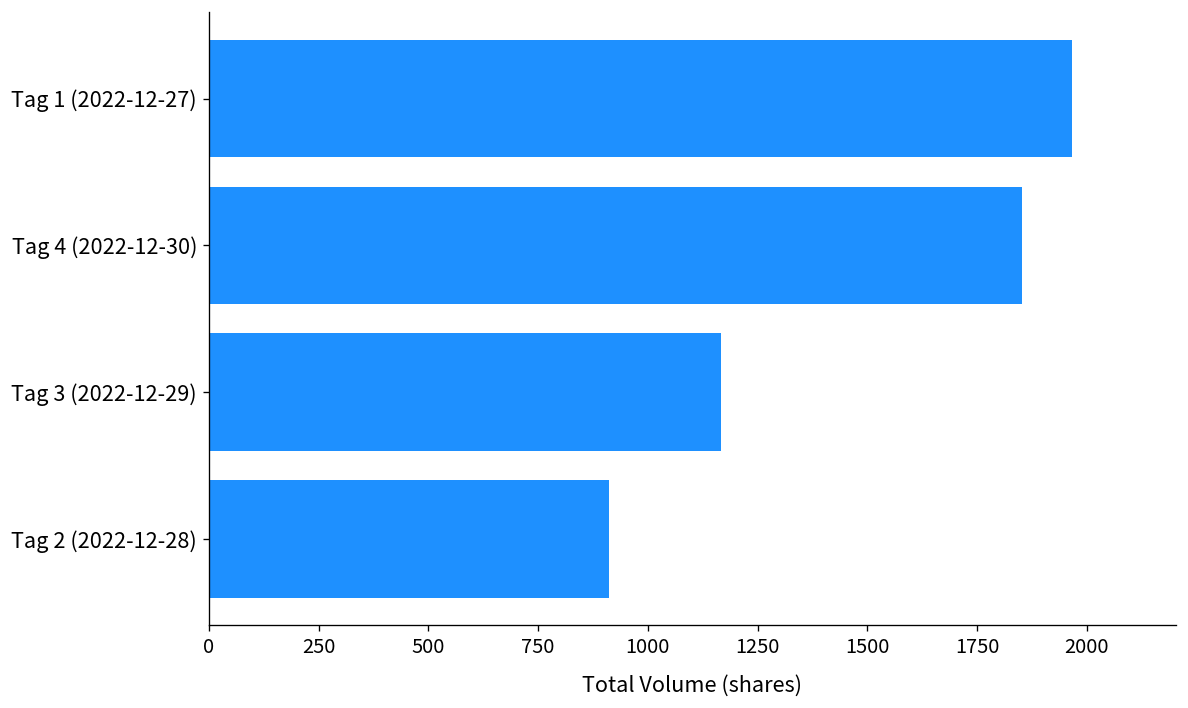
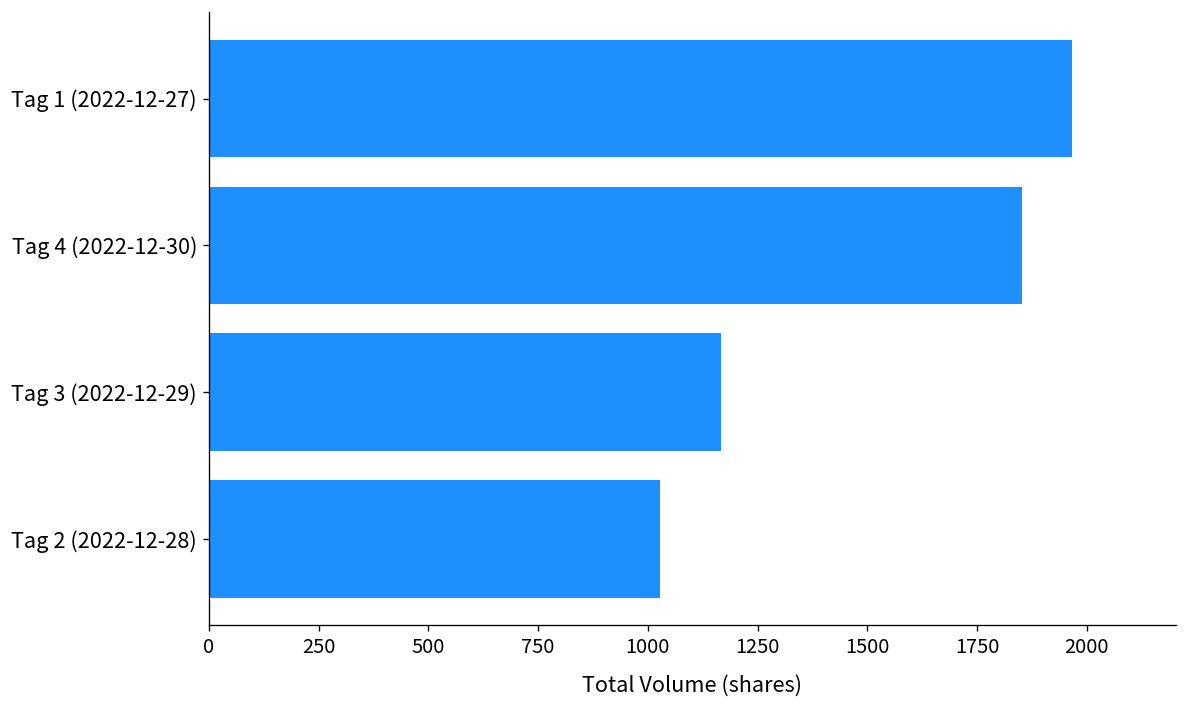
Tag 2 (2022-12-28): 910 -> 1030
